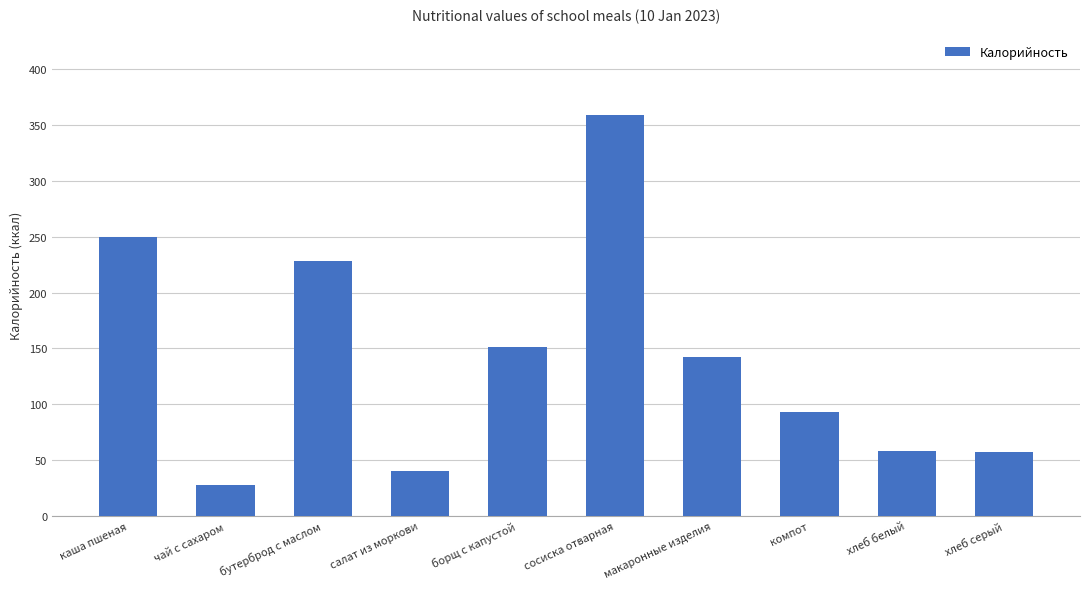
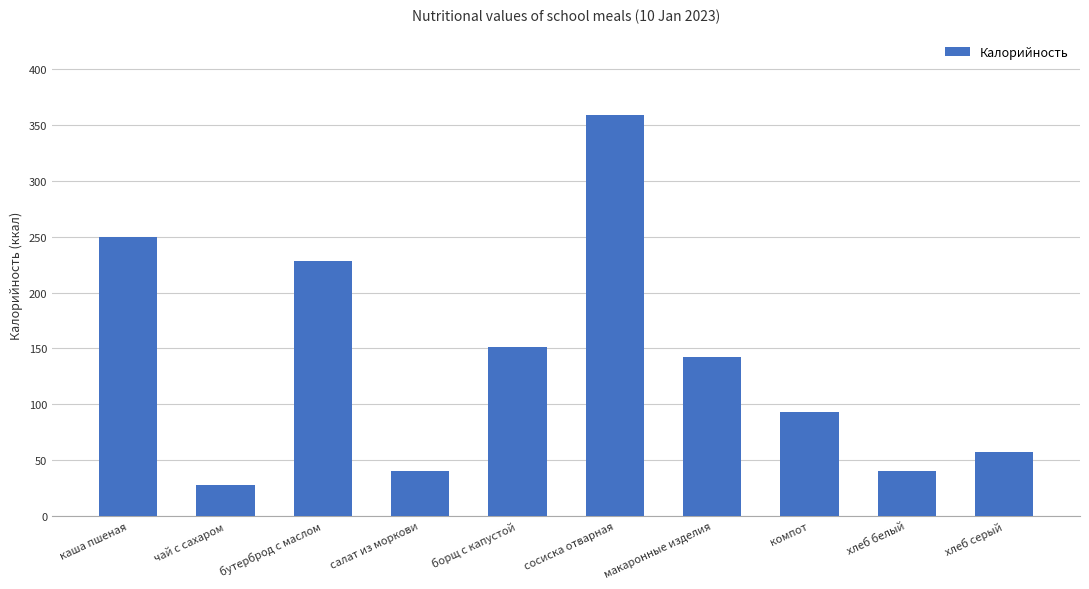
хлеб белый: 58 -> 41
